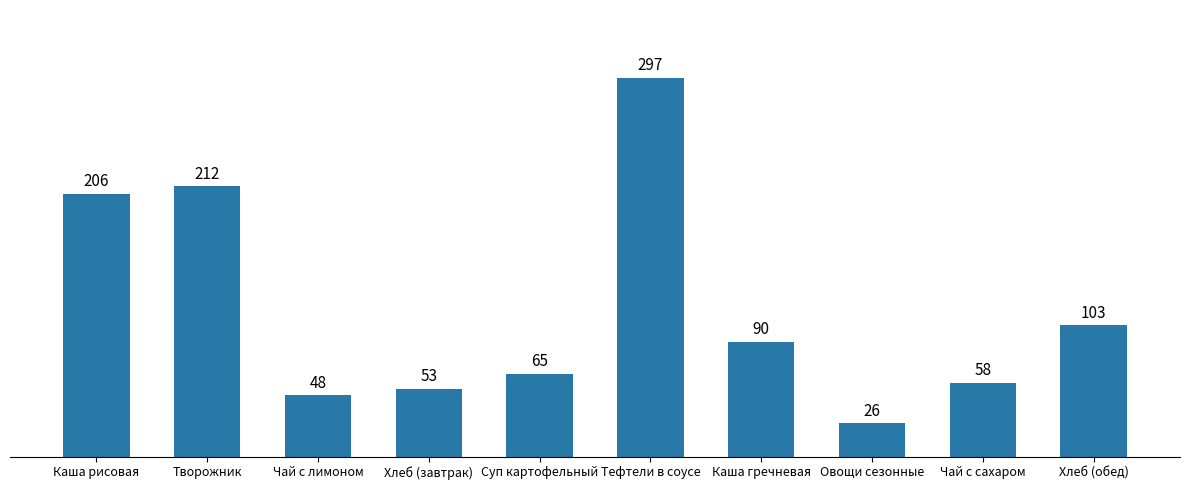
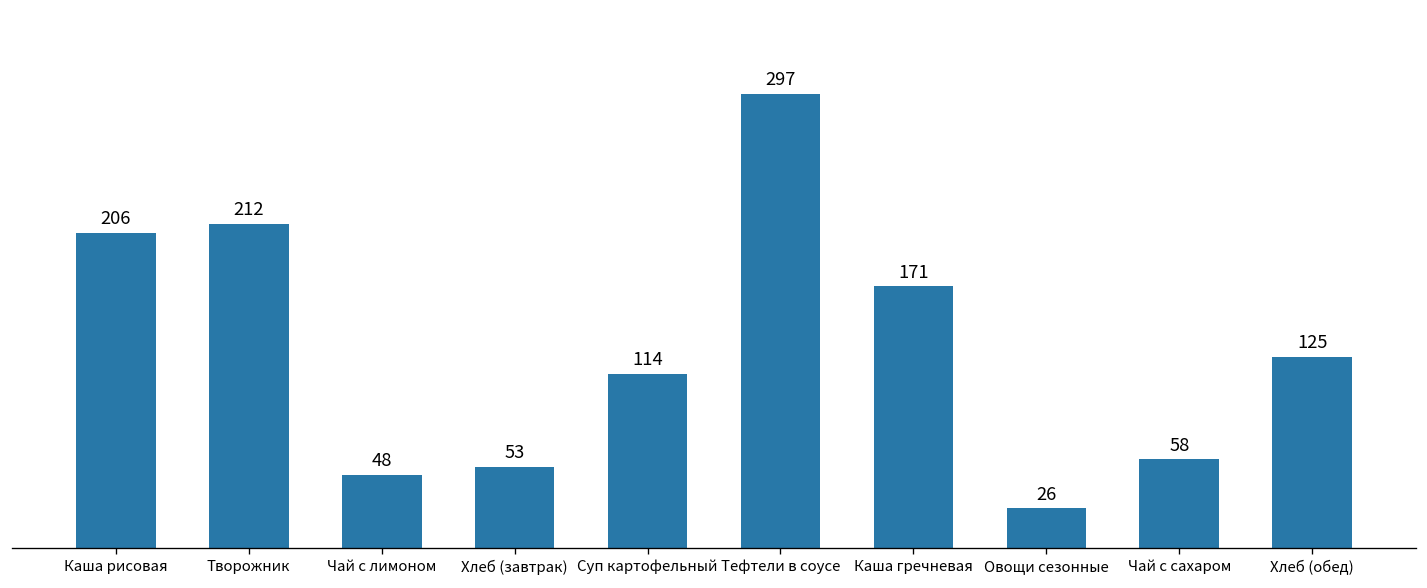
Суп картофельный: 65 -> 114
Каша гречневая: 90 -> 171
Хлеб (обед): 103 -> 125
